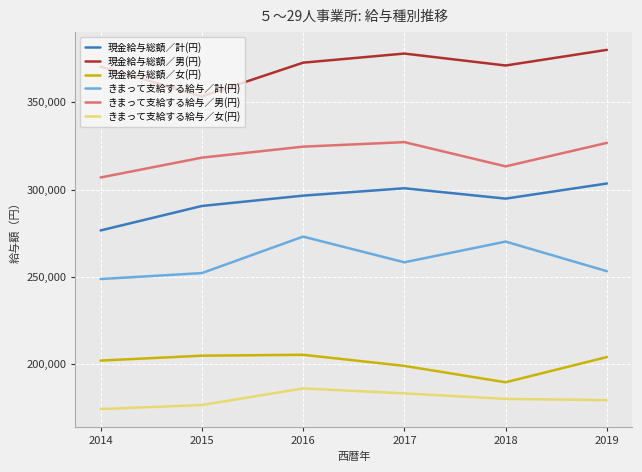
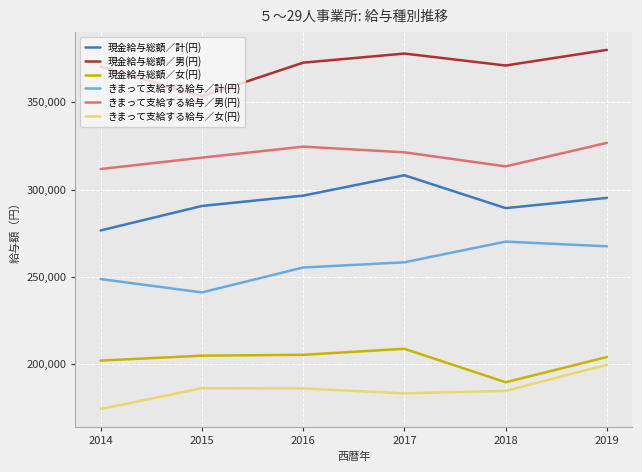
きまって支給する給与／男(円), 2014: 307,000 -> 312,000
きまって支給する給与／計(円), 2015: 252,000 -> 241,000
きまって支給する給与／女(円), 2015: 177,000 -> 186,000
きまって支給する給与／計(円), 2016: 273,000 -> 255,000
現金給与総額／計(円), 2017: 301,000 -> 308,000
現金給与総額／女(円), 2017: 199,000 -> 209,000
きまって支給する給与／男(円), 2017: 327,000 -> 321,000
現金給与総額／計(円), 2018: 295,000 -> 289,000
きまって支給する給与／女(円), 2018: 180,000 -> 185,000
現金給与総額／計(円), 2019: 303,000 -> 295,000
きまって支給する給与／計(円), 2019: 253,000 -> 267,000
きまって支給する給与／女(円), 2019: 179,000 -> 200,000
